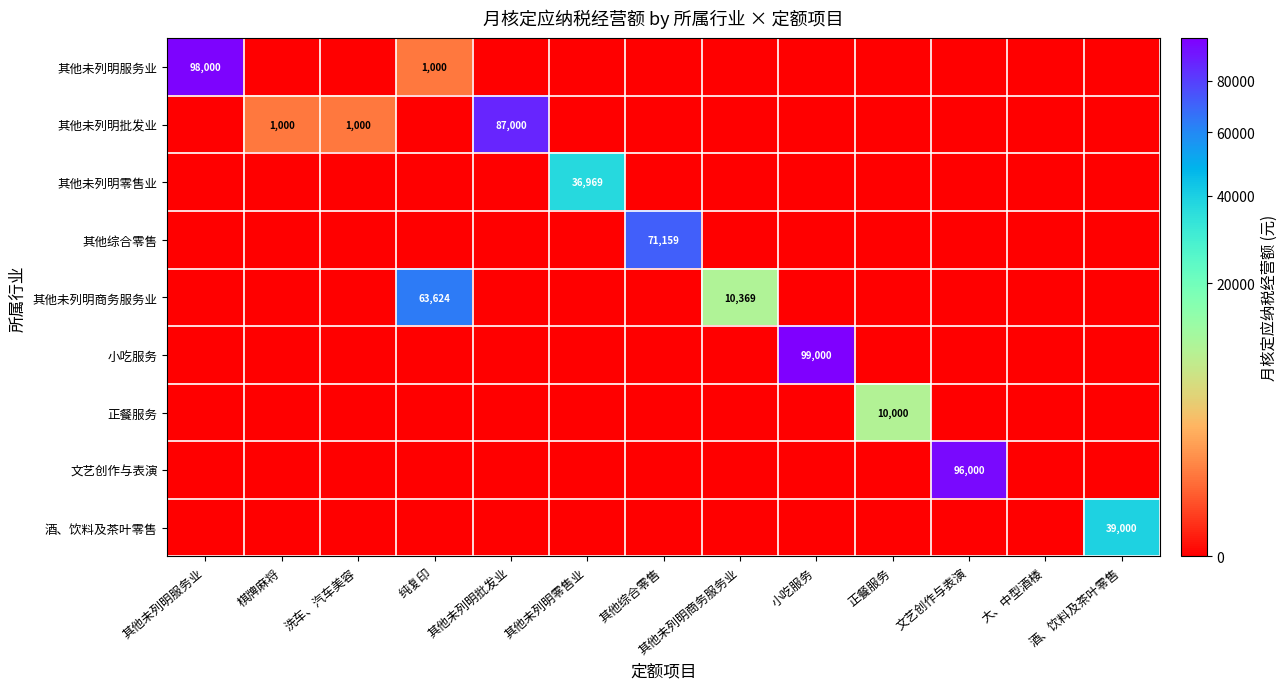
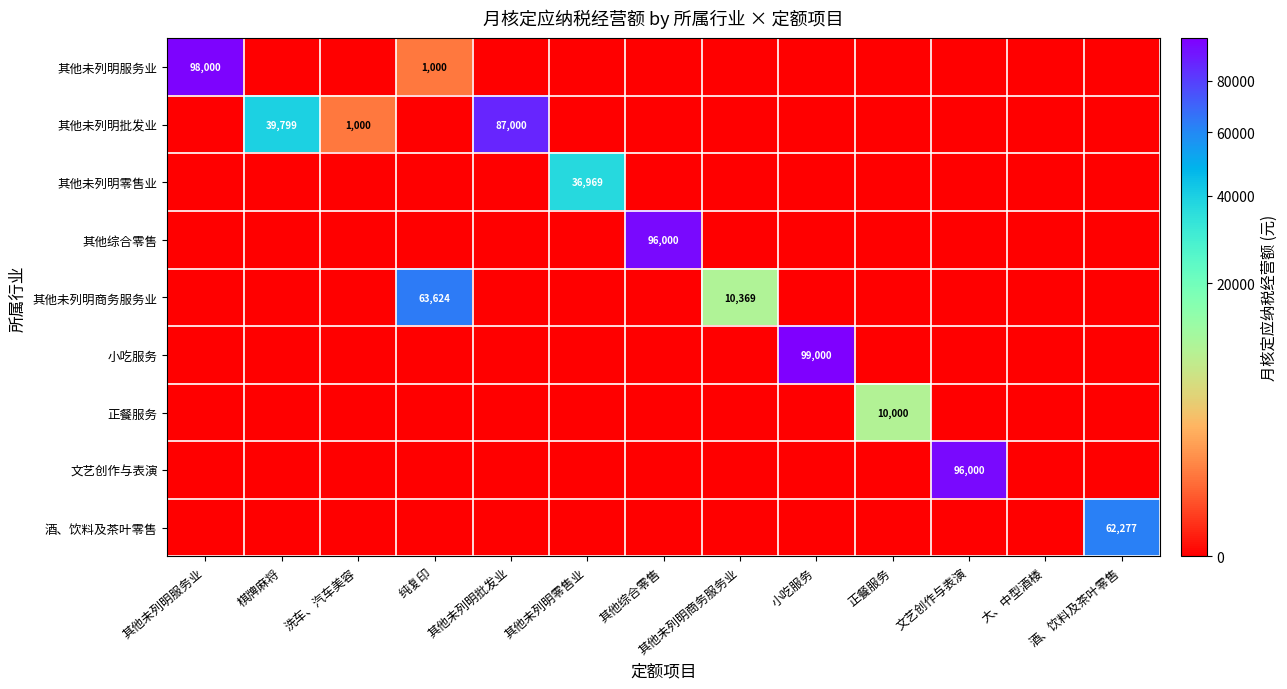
其他未列明批发业, 棋牌麻将: 1,000 -> 39,799
其他综合零售, 其他综合零售: 71,159 -> 96,000
酒、饮料及茶叶零售, 酒、饮料及茶叶零售: 39,000 -> 62,277
